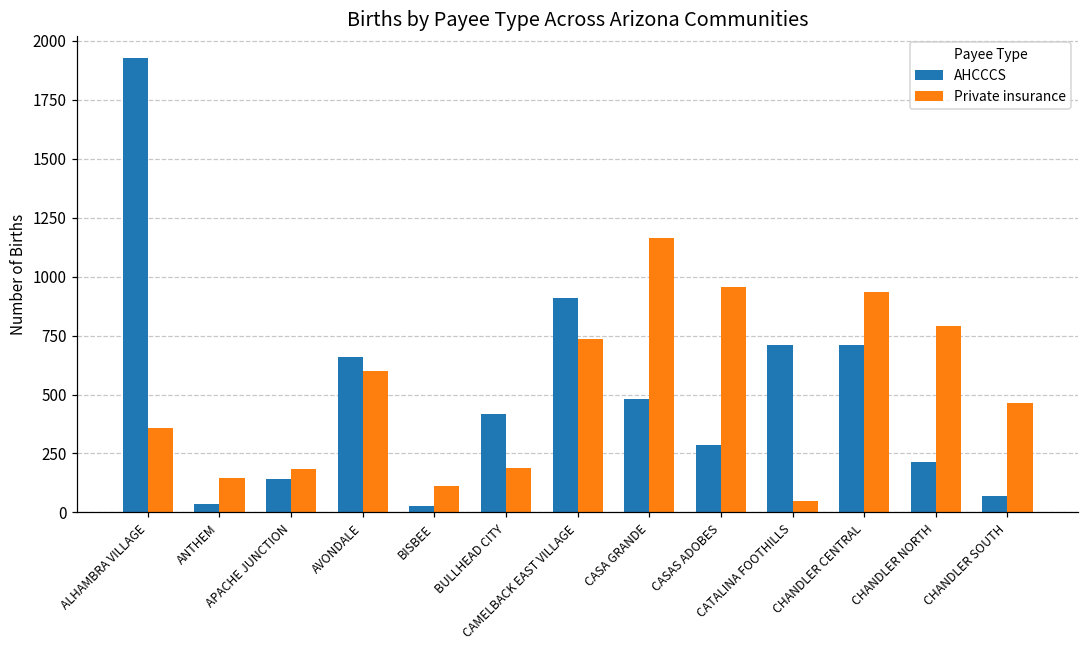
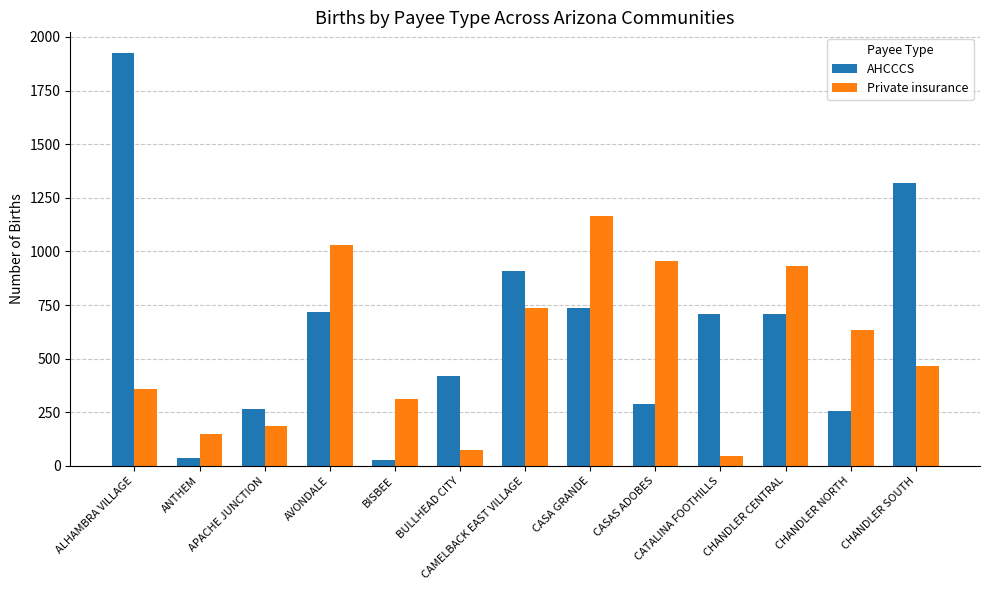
AHCCCS, APACHE JUNCTION: 140 -> 270
AHCCCS, AVONDALE: 660 -> 720
Private insurance, AVONDALE: 600 -> 1030
Private insurance, BISBEE: 110 -> 310
Private insurance, BULLHEAD CITY: 190 -> 80
AHCCCS, CASA GRANDE: 480 -> 740
AHCCCS, CHANDLER NORTH: 210 -> 260
Private insurance, CHANDLER NORTH: 790 -> 630
AHCCCS, CHANDLER SOUTH: 70 -> 1320
